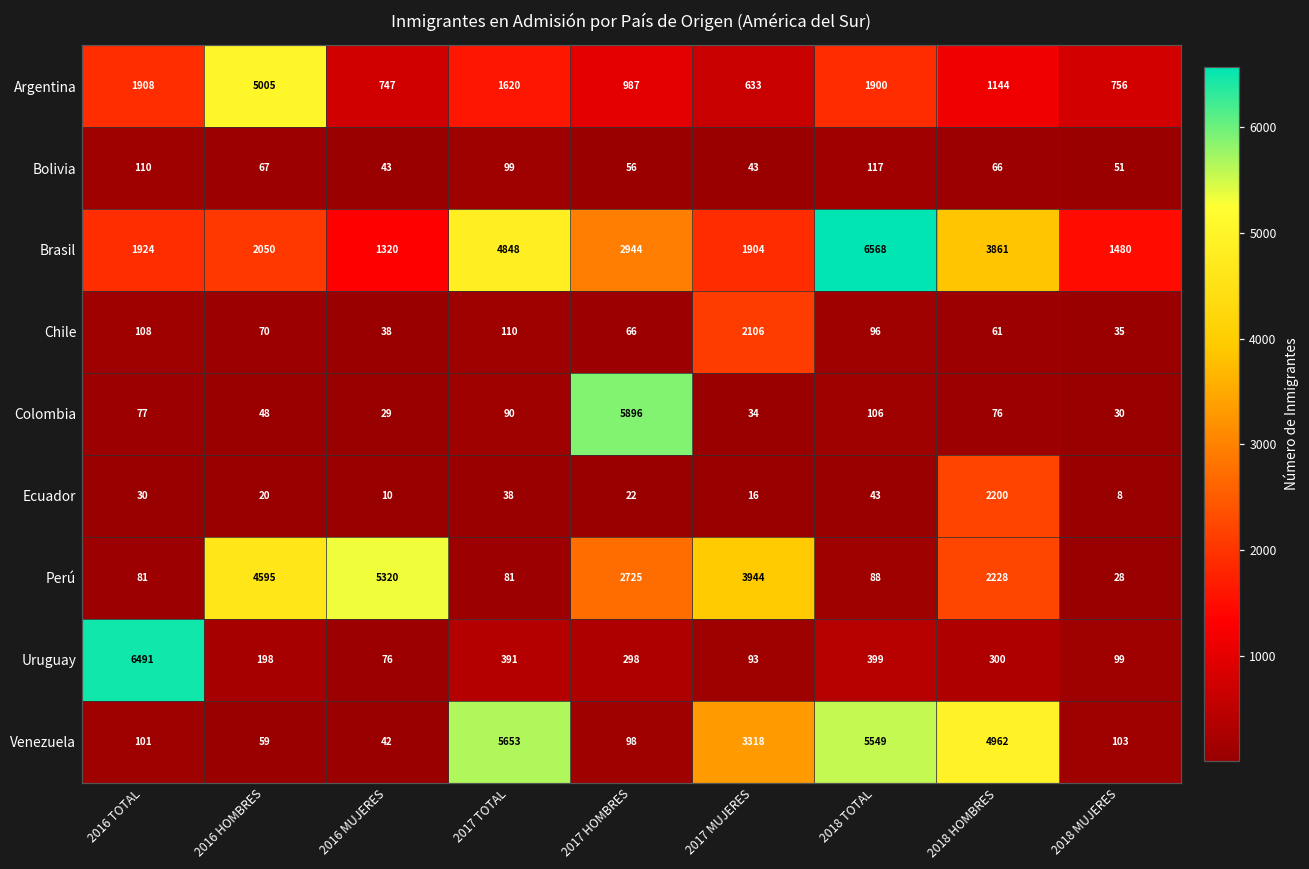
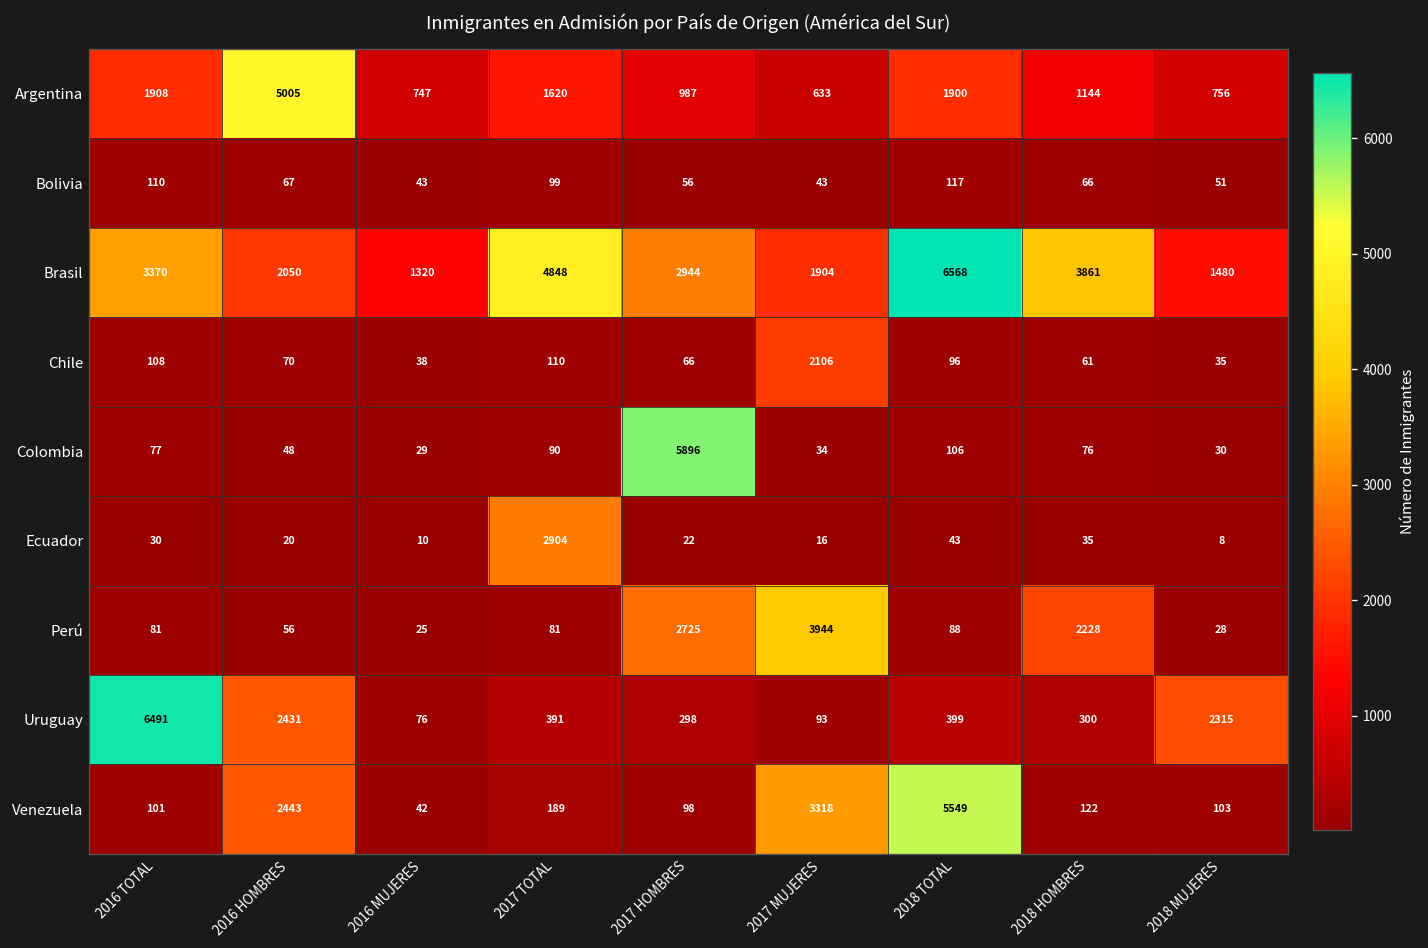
Brasil, 2016 TOTAL: 1924 -> 3370
Ecuador, 2017 TOTAL: 38 -> 2904
Ecuador, 2018 HOMBRES: 2200 -> 35
Perú, 2016 HOMBRES: 4595 -> 56
Perú, 2016 MUJERES: 5320 -> 25
Uruguay, 2016 HOMBRES: 198 -> 2431
Uruguay, 2018 MUJERES: 99 -> 2315
Venezuela, 2016 HOMBRES: 59 -> 2443
Venezuela, 2017 TOTAL: 5653 -> 189
Venezuela, 2018 HOMBRES: 4962 -> 122
